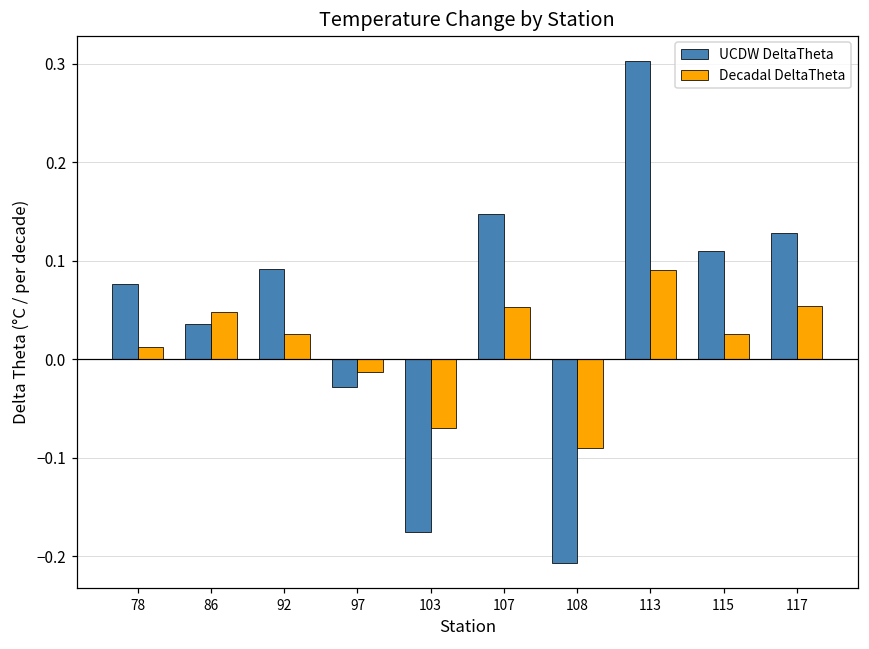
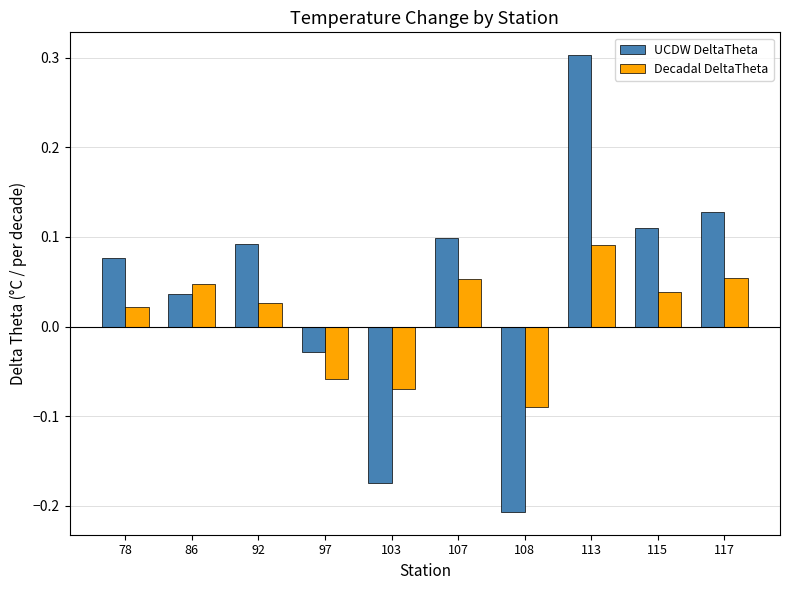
Decadal DeltaTheta, 78: 0.01 -> 0.02
Decadal DeltaTheta, 97: -0.01 -> -0.06
UCDW DeltaTheta, 107: 0.15 -> 0.10
Decadal DeltaTheta, 115: 0.03 -> 0.04
